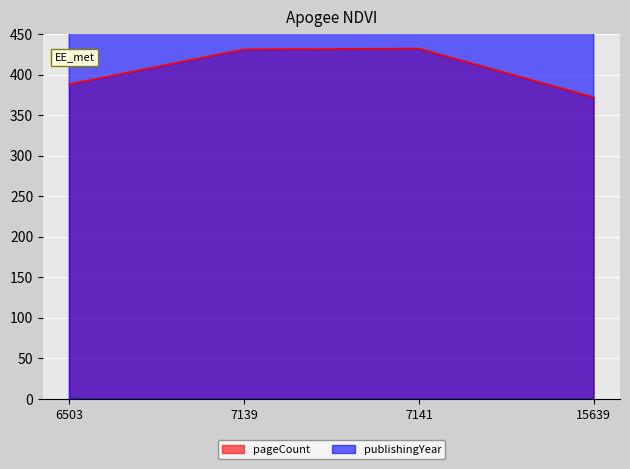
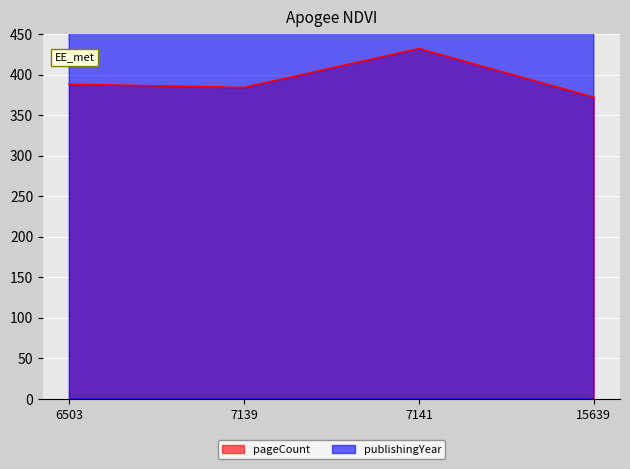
pageCount, 7139: 430 -> 380
